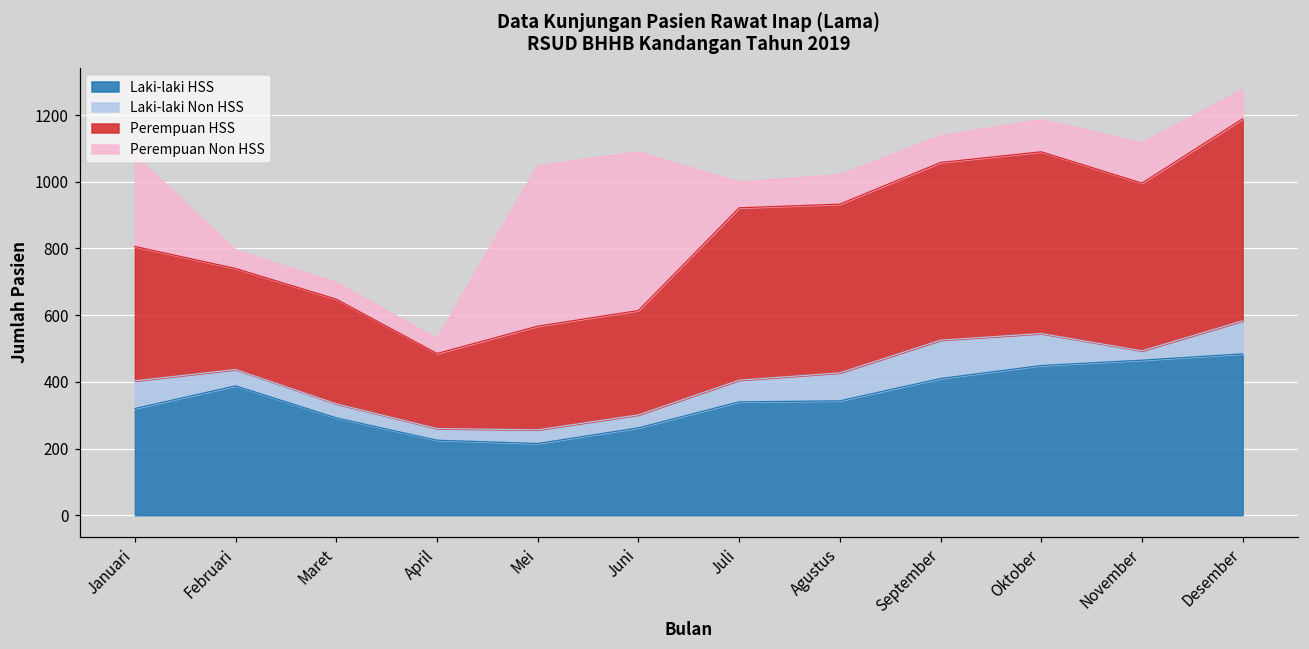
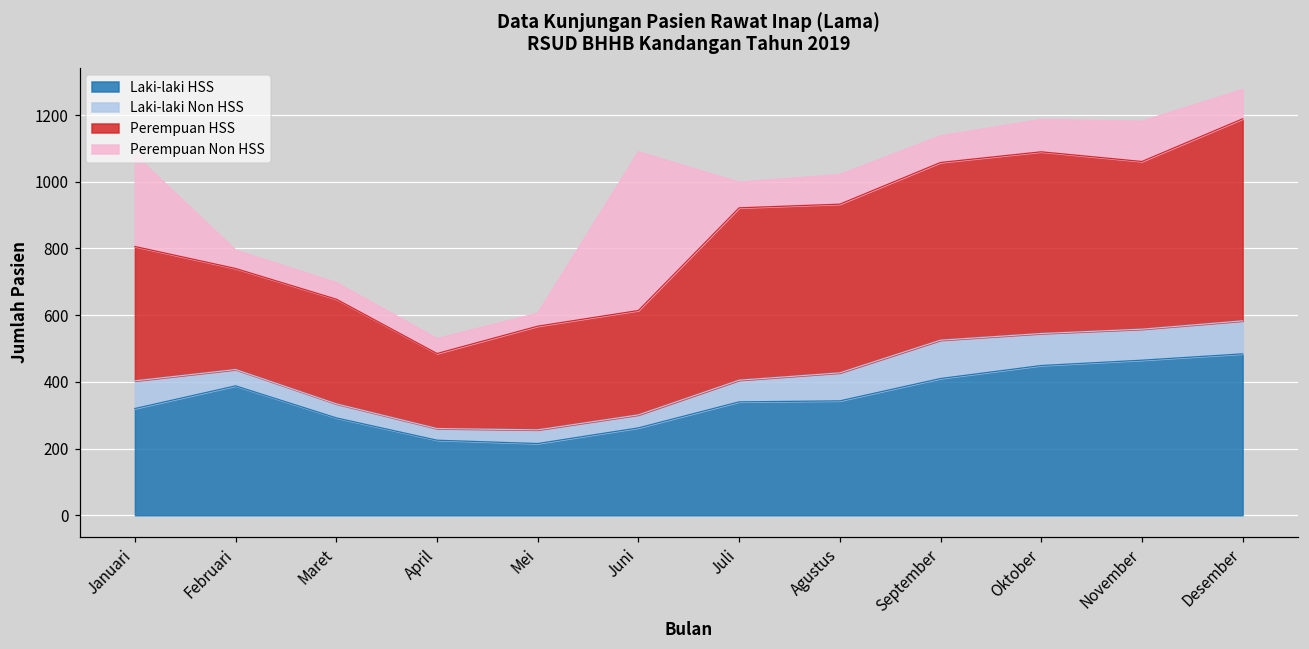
Perempuan Non HSS, Mei: 480 -> 40
Laki-laki Non HSS, November: 30 -> 90
